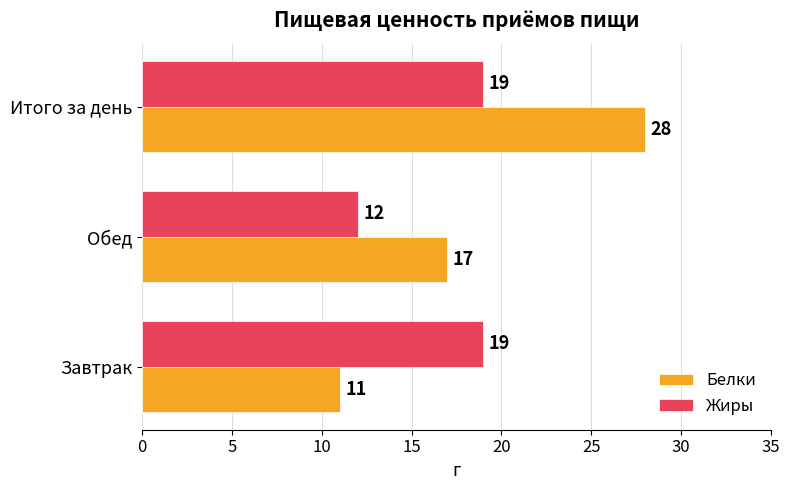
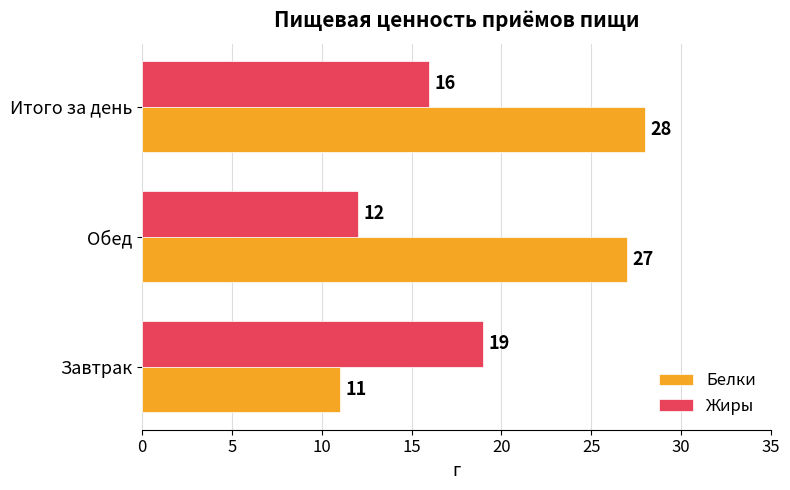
Жиры, Итого за день: 19 -> 16
Белки, Обед: 17 -> 27
